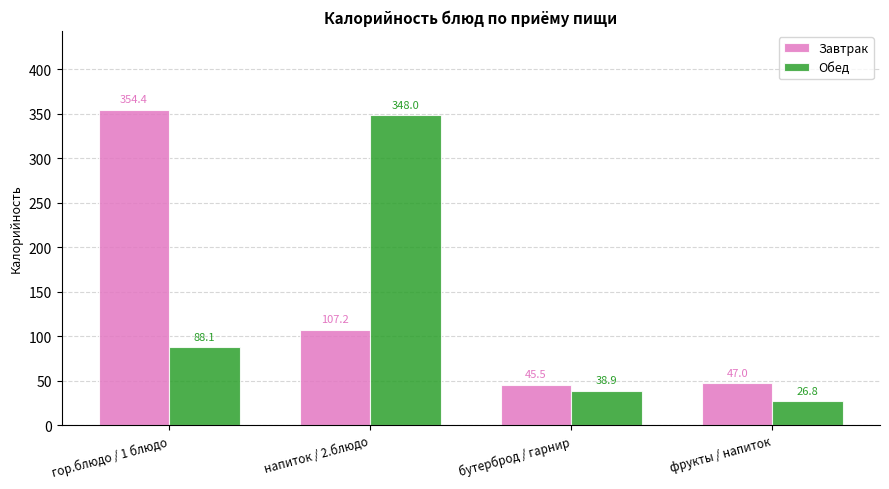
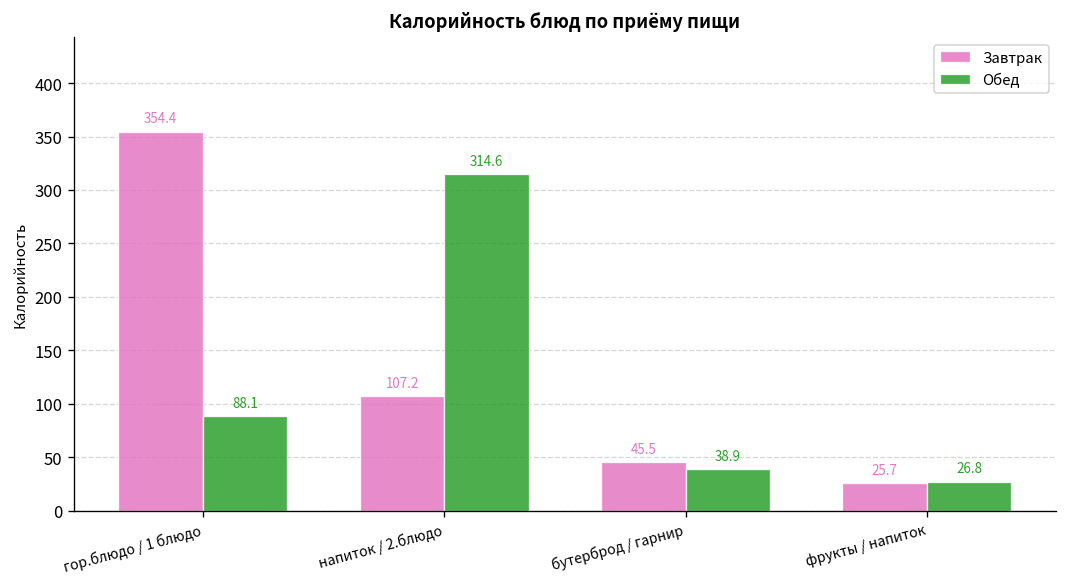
Обед, напиток / 2.блюдо: 348.0 -> 314.6
Завтрак, фрукты / напиток: 47.0 -> 25.7
